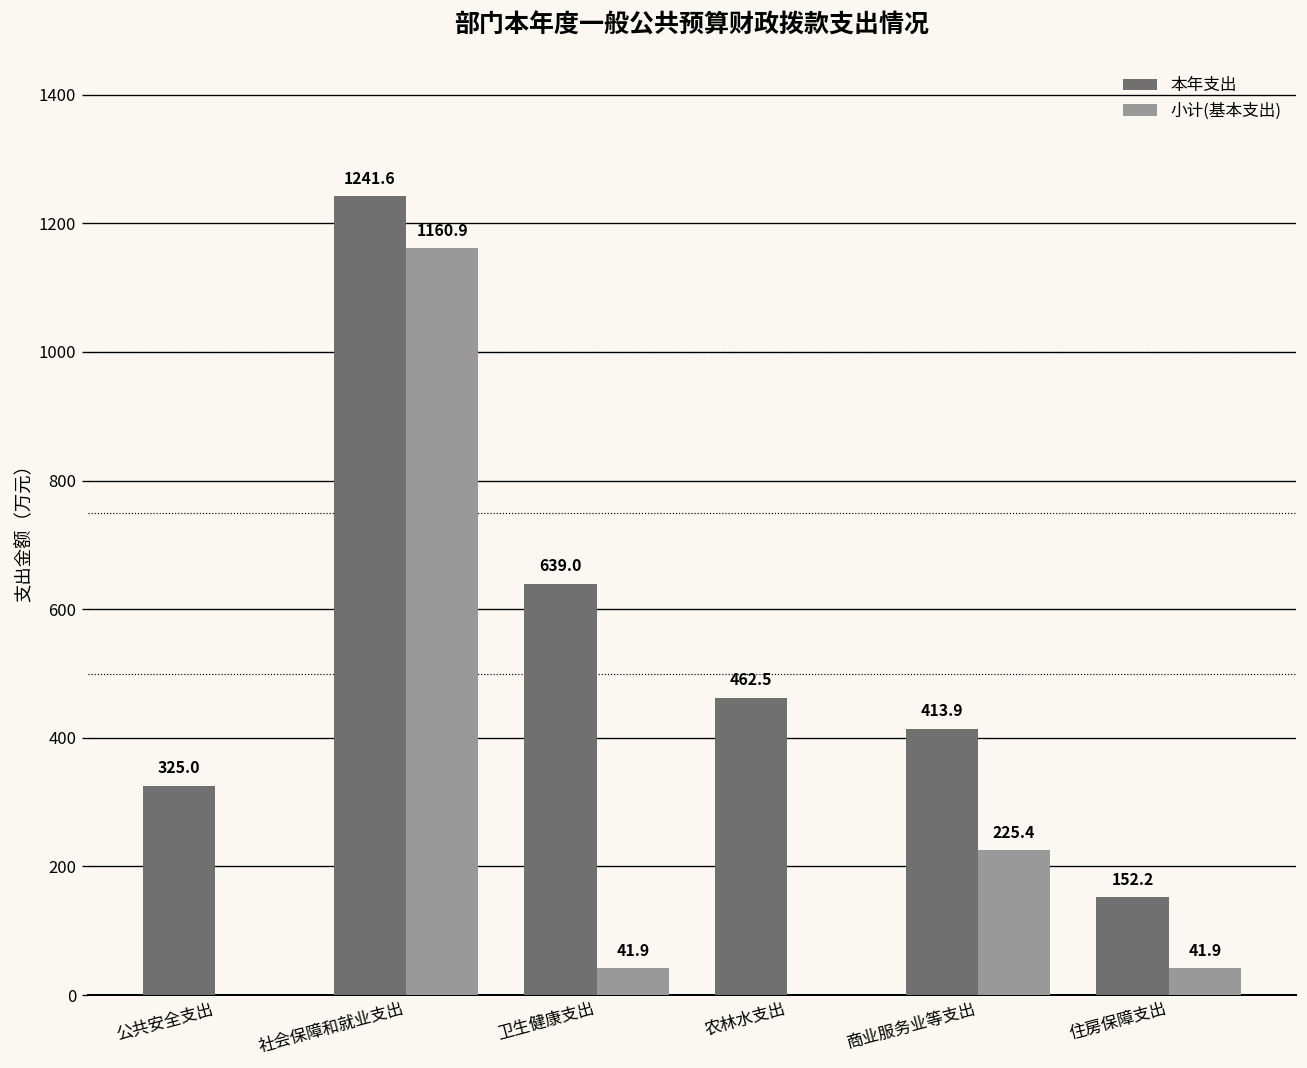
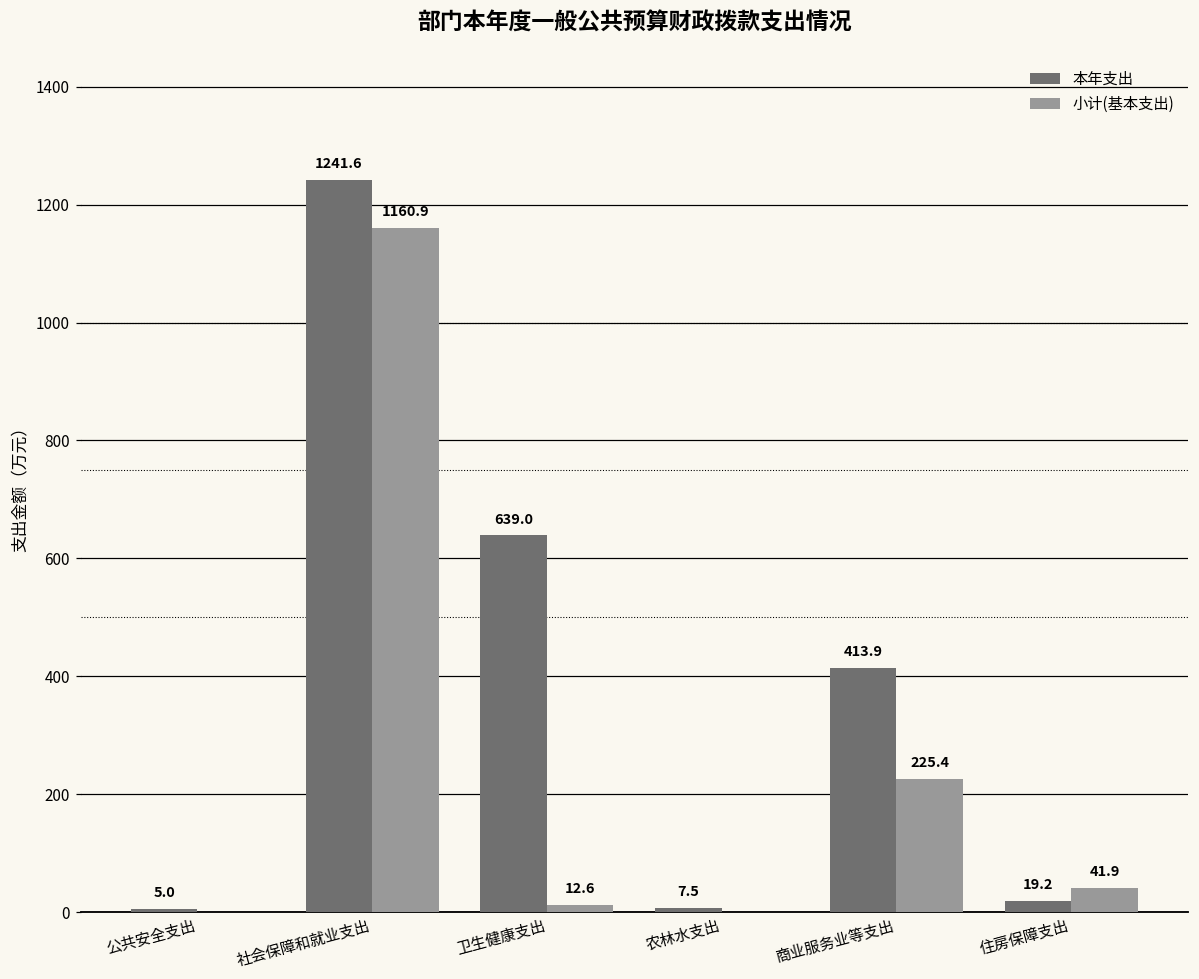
本年支出, 公共安全支出: 325.0 -> 5.0
小计(基本支出), 卫生健康支出: 41.9 -> 12.6
本年支出, 农林水支出: 462.5 -> 7.5
本年支出, 住房保障支出: 152.2 -> 19.2
